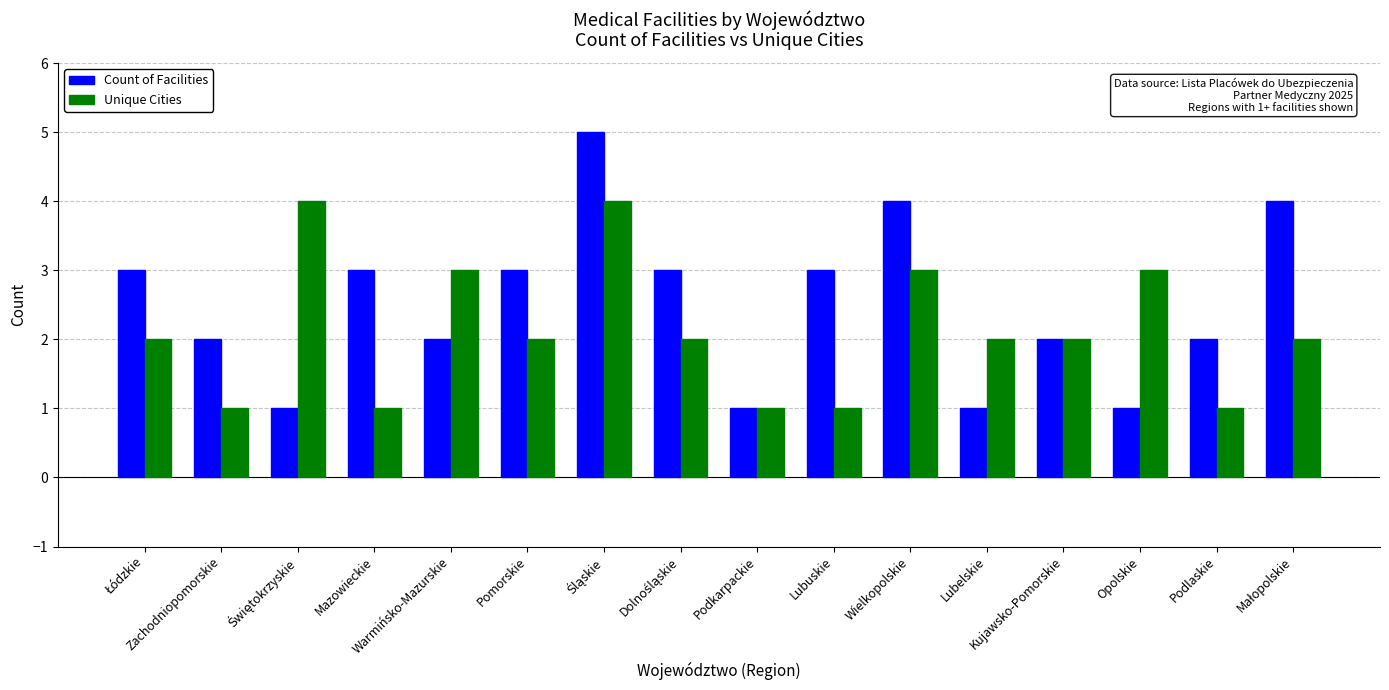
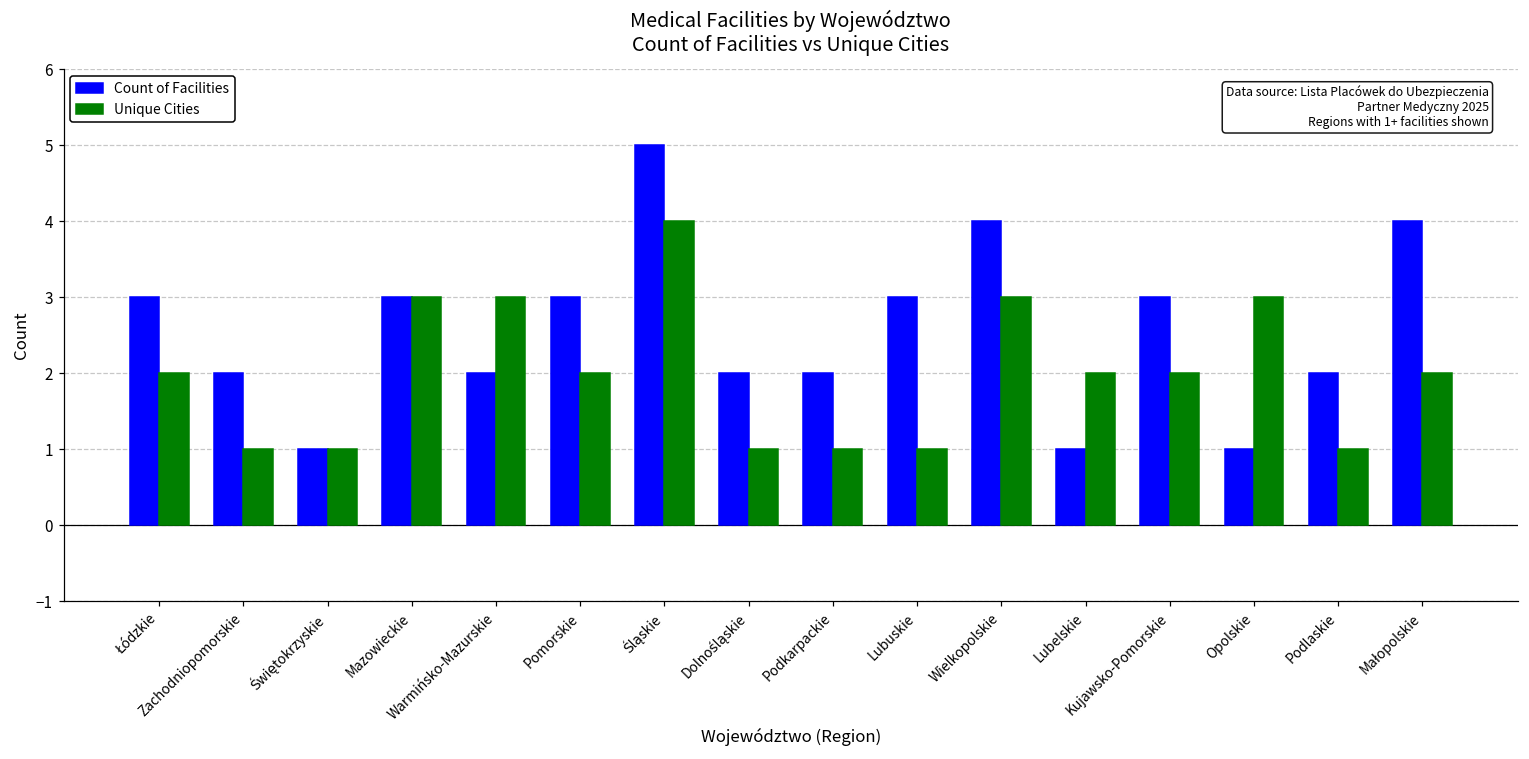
Unique Cities, Świętokrzyskie: 4 -> 1
Unique Cities, Mazowieckie: 1 -> 3
Count of Facilities, Dolnośląskie: 3 -> 2
Unique Cities, Dolnośląskie: 2 -> 1
Count of Facilities, Podkarpackie: 1 -> 2
Count of Facilities, Kujawsko-Pomorskie: 2 -> 3
